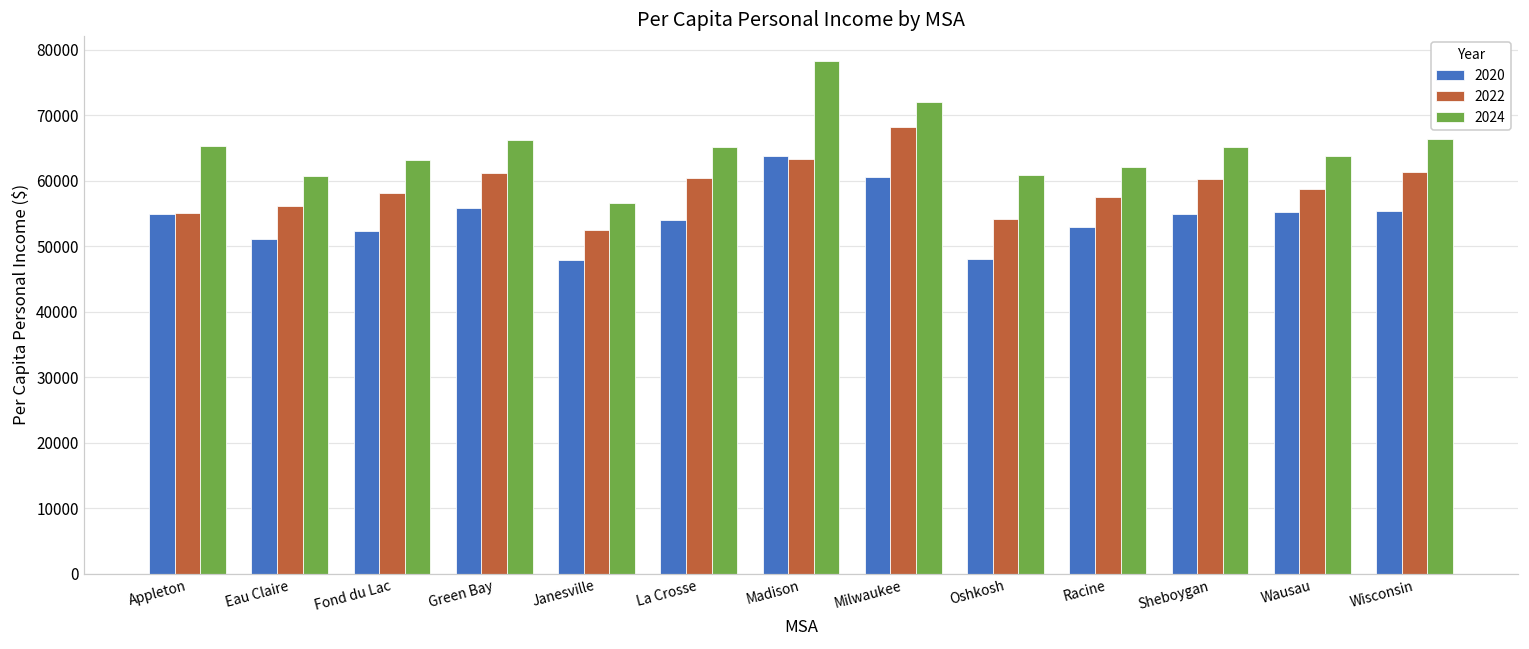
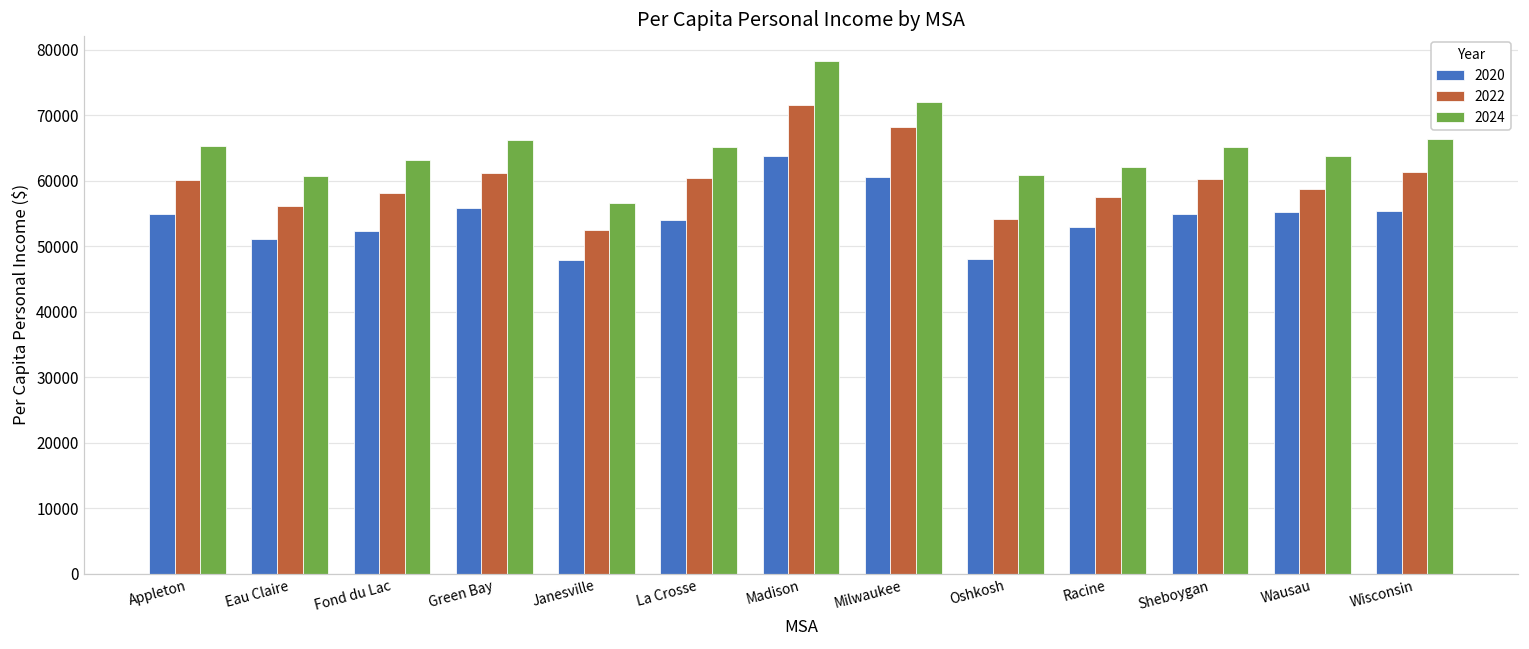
2022, Appleton: 55000 -> 60000
2022, Madison: 63000 -> 72000
